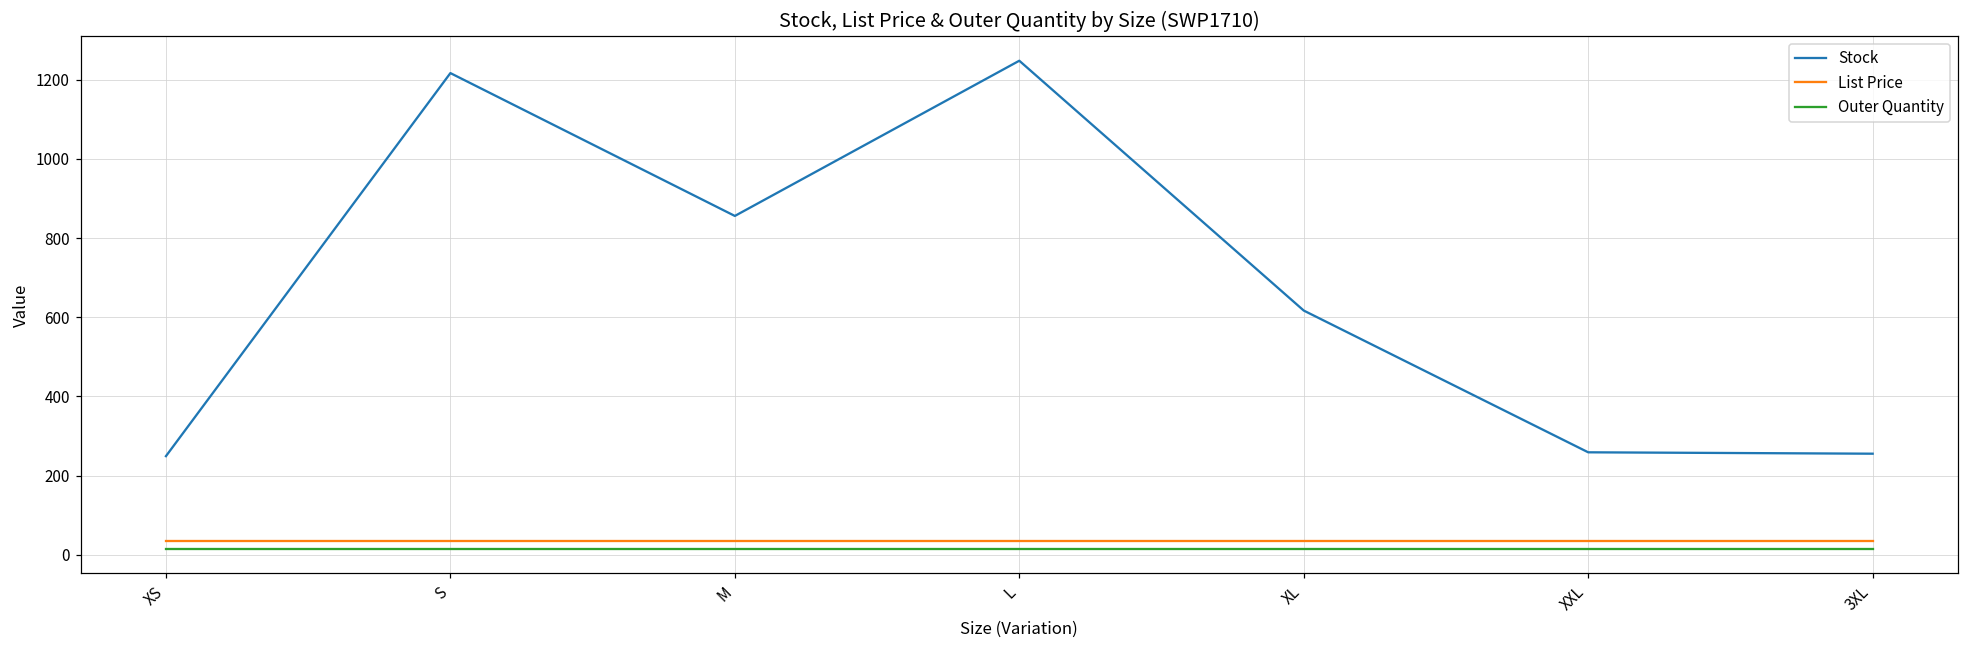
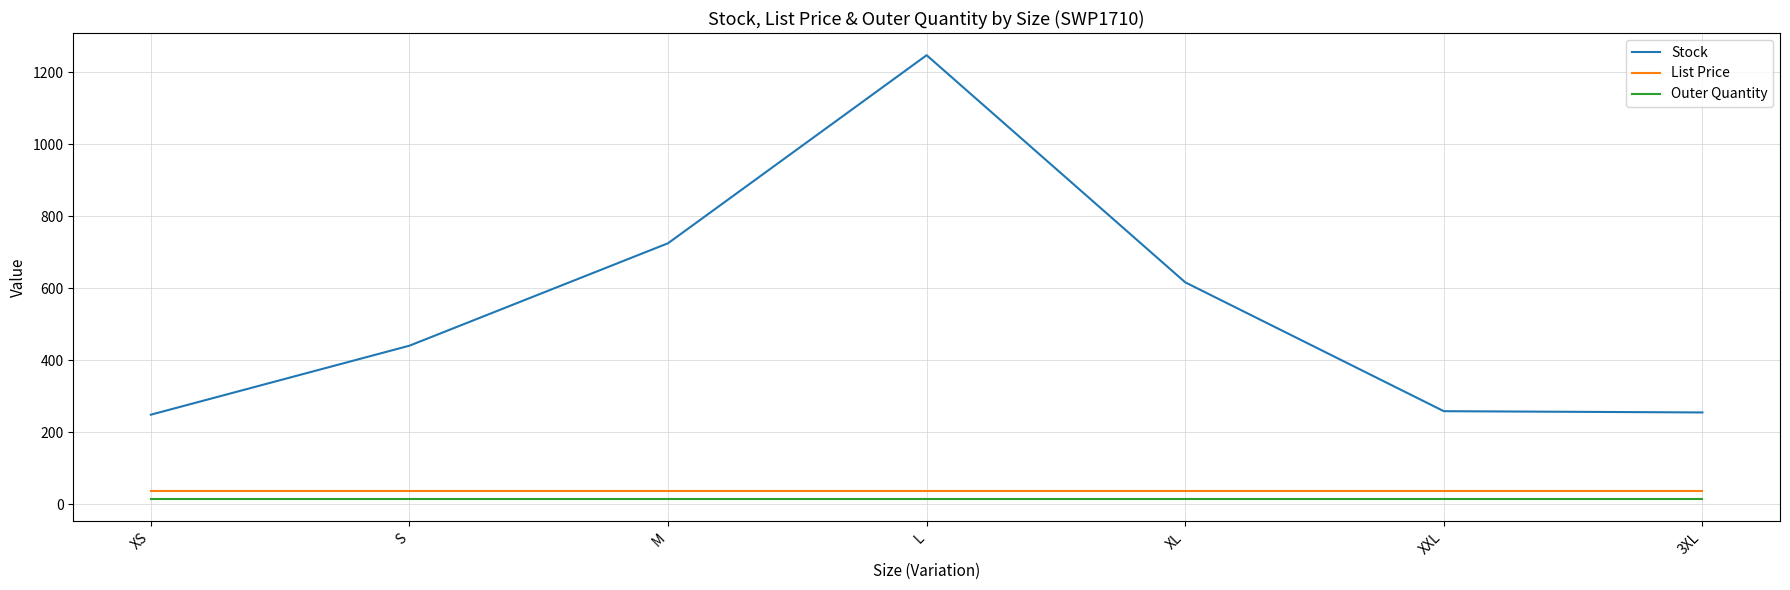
Stock, S: 1220 -> 440
Stock, M: 860 -> 730
